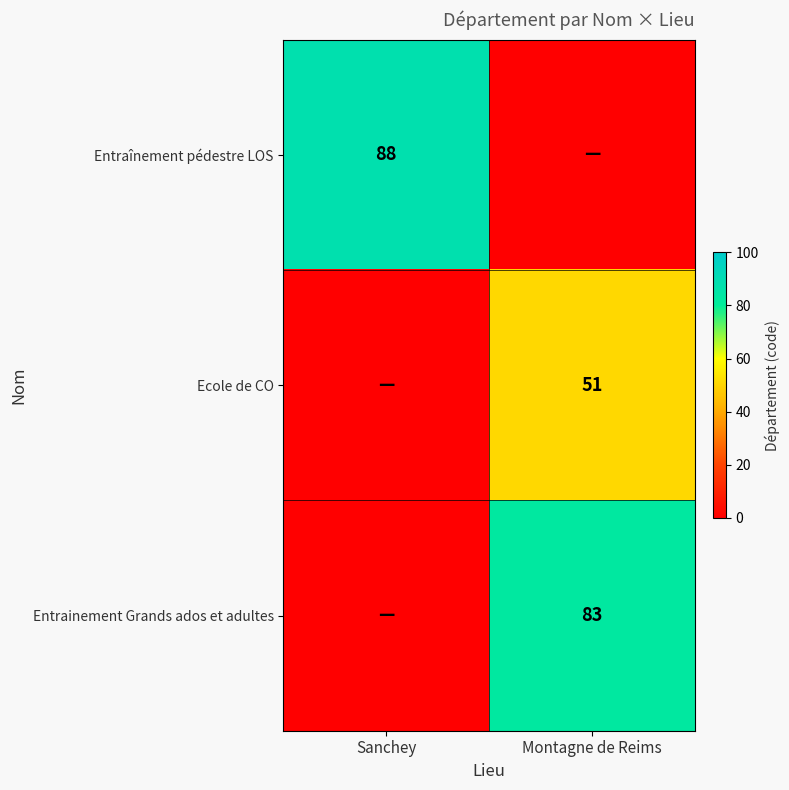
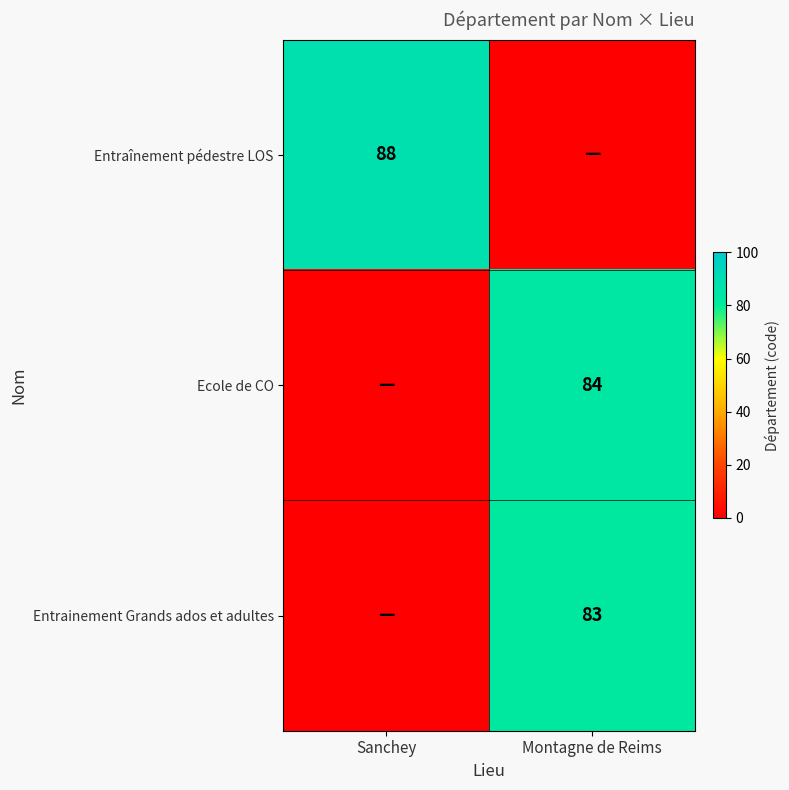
Ecole de CO, Montagne de Reims: 51 -> 84
